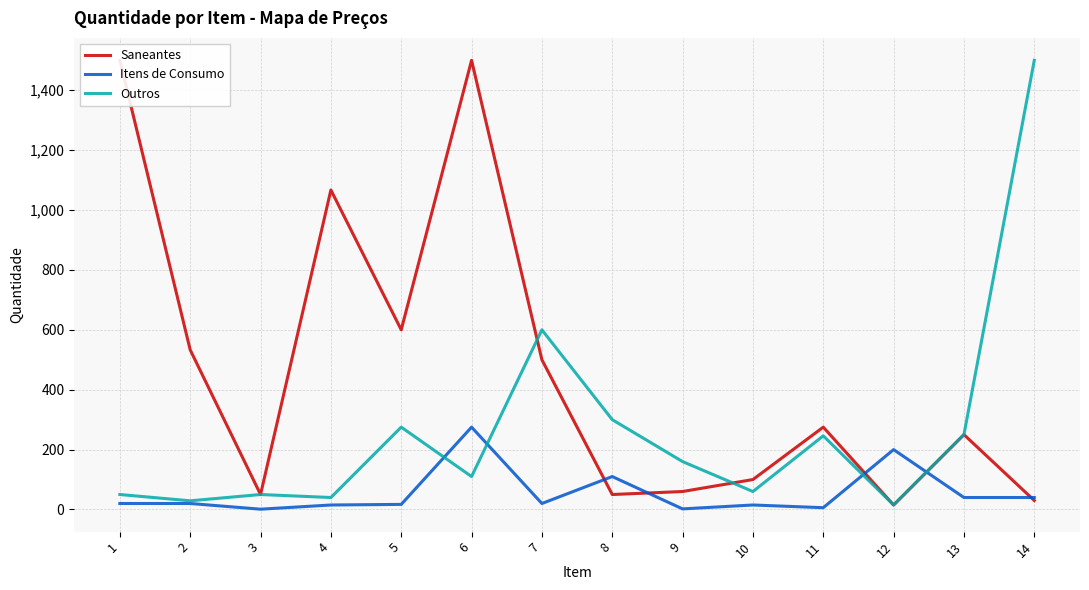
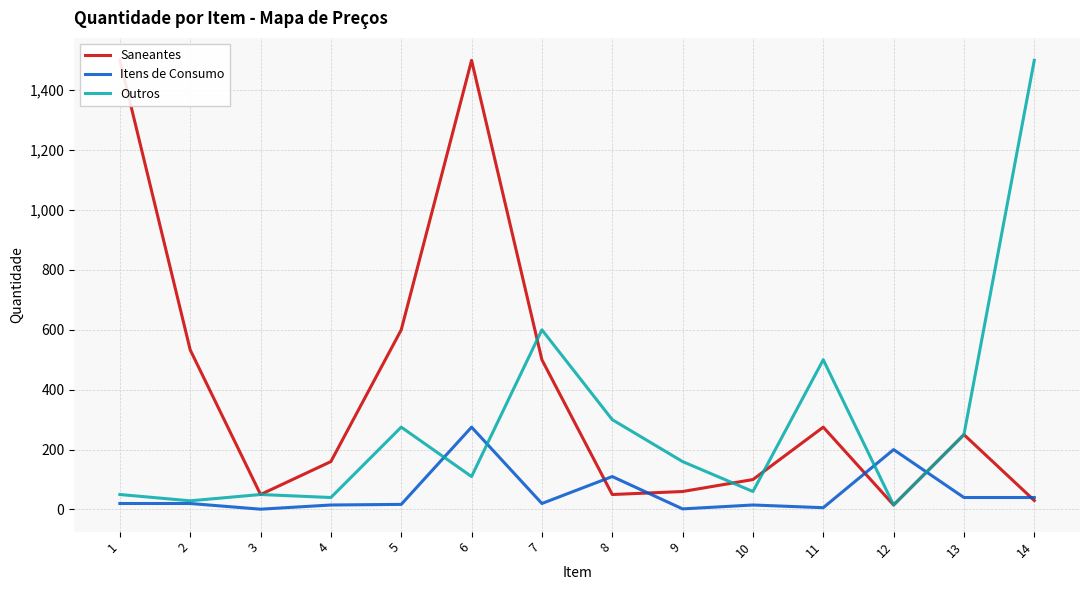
Saneantes, 4: 1,070 -> 160
Outros, 11: 250 -> 500
